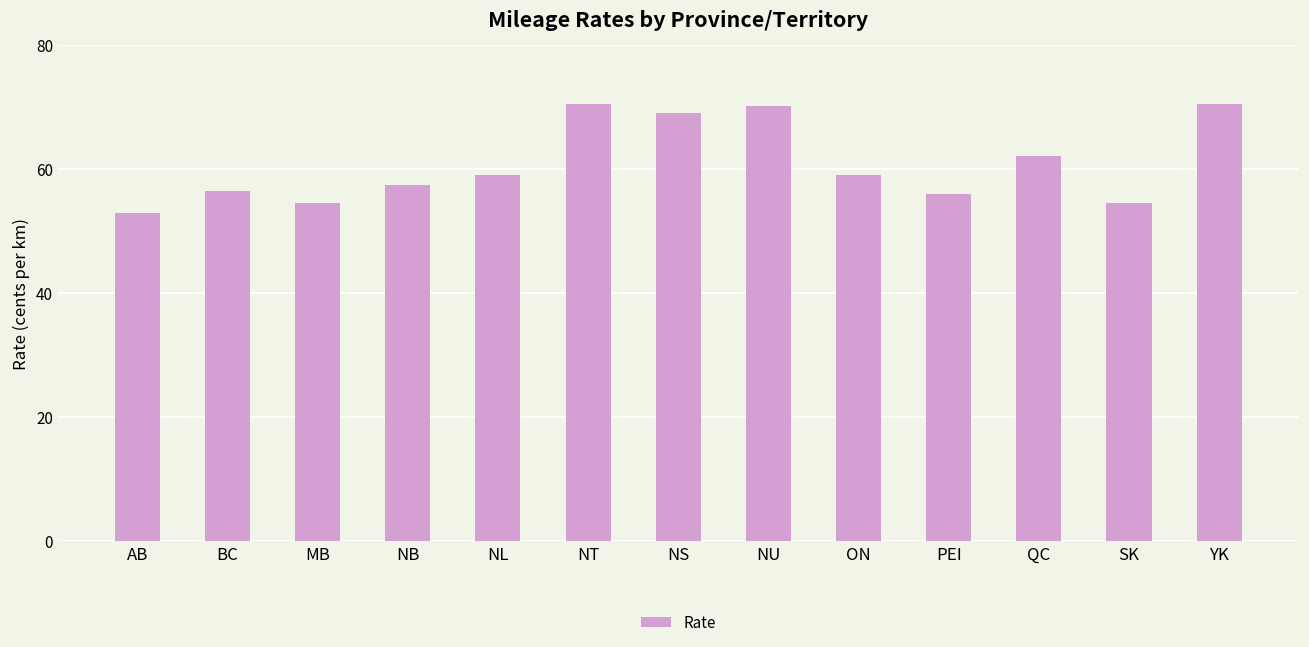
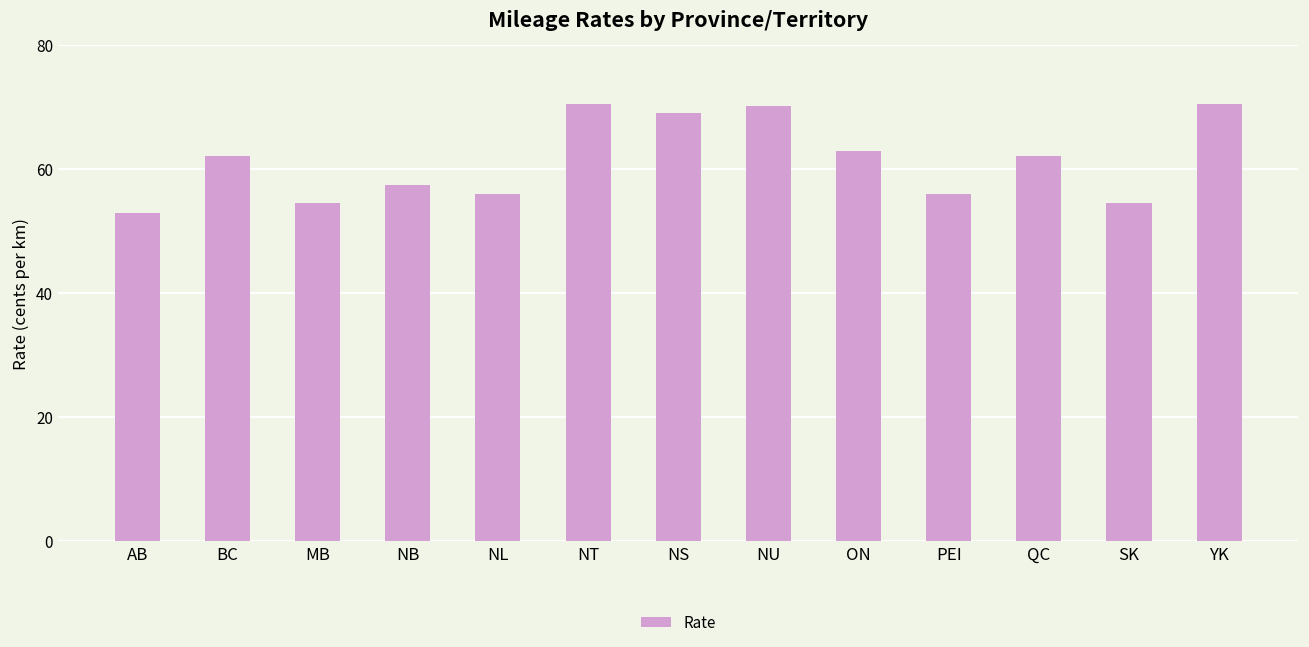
BC: 57 -> 62
NL: 59 -> 56
ON: 59 -> 63
